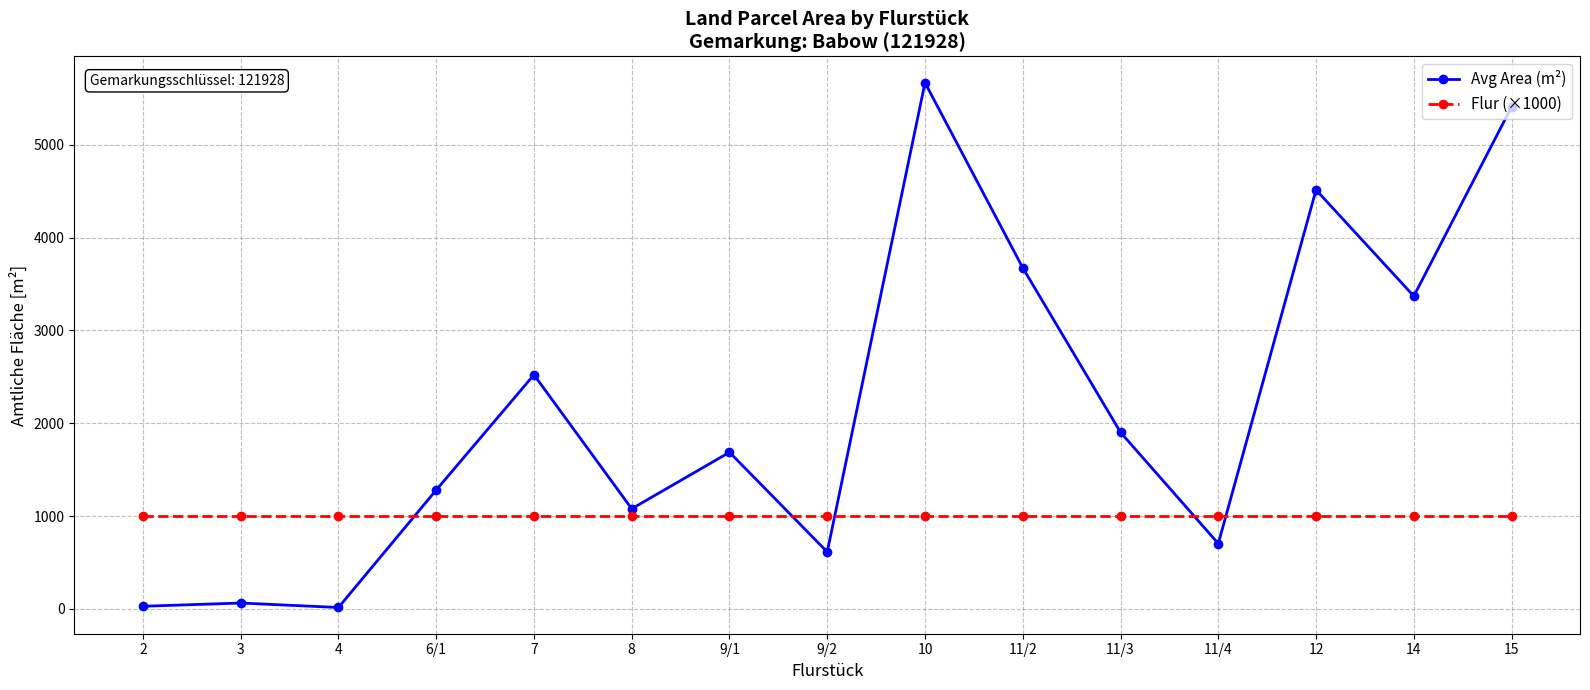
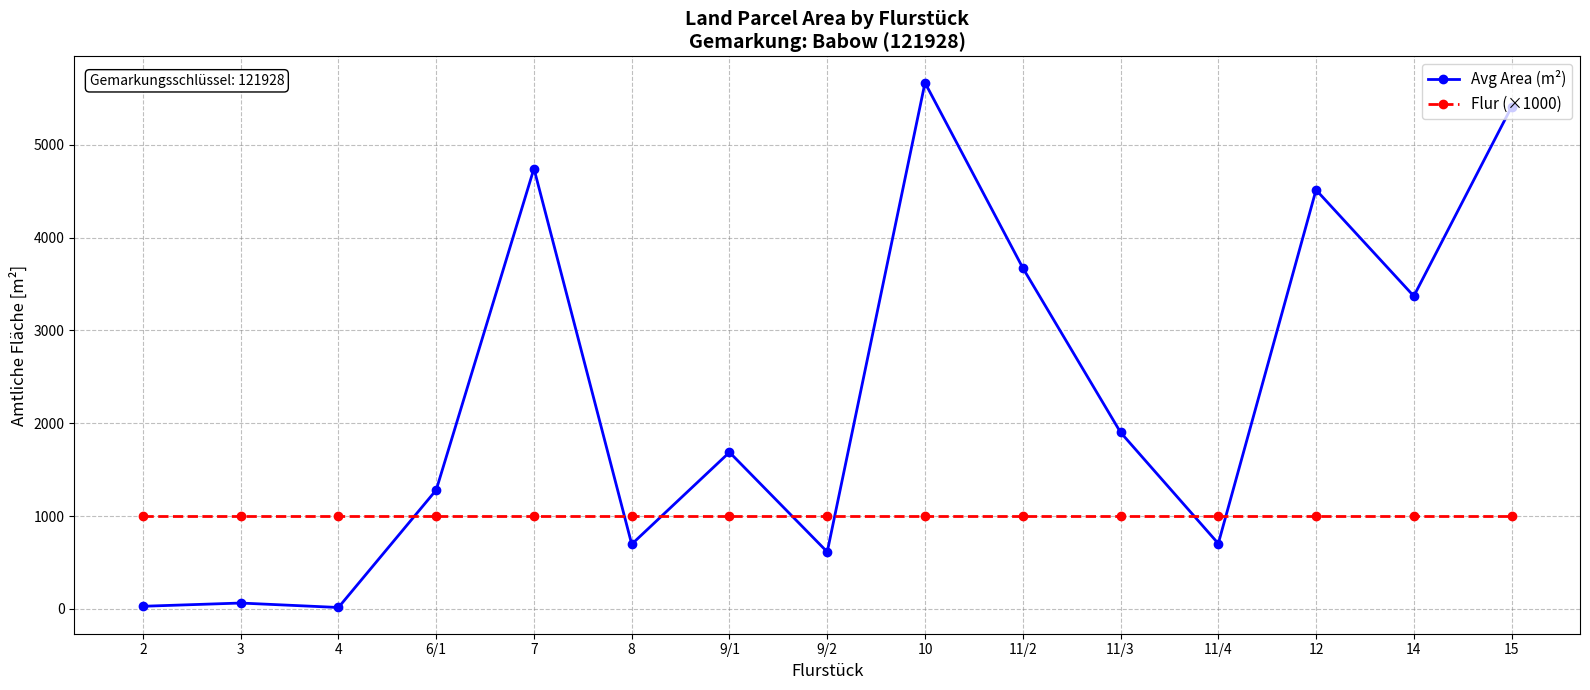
Avg Area (m²), 7: 2500 -> 4700
Avg Area (m²), 8: 1100 -> 700
